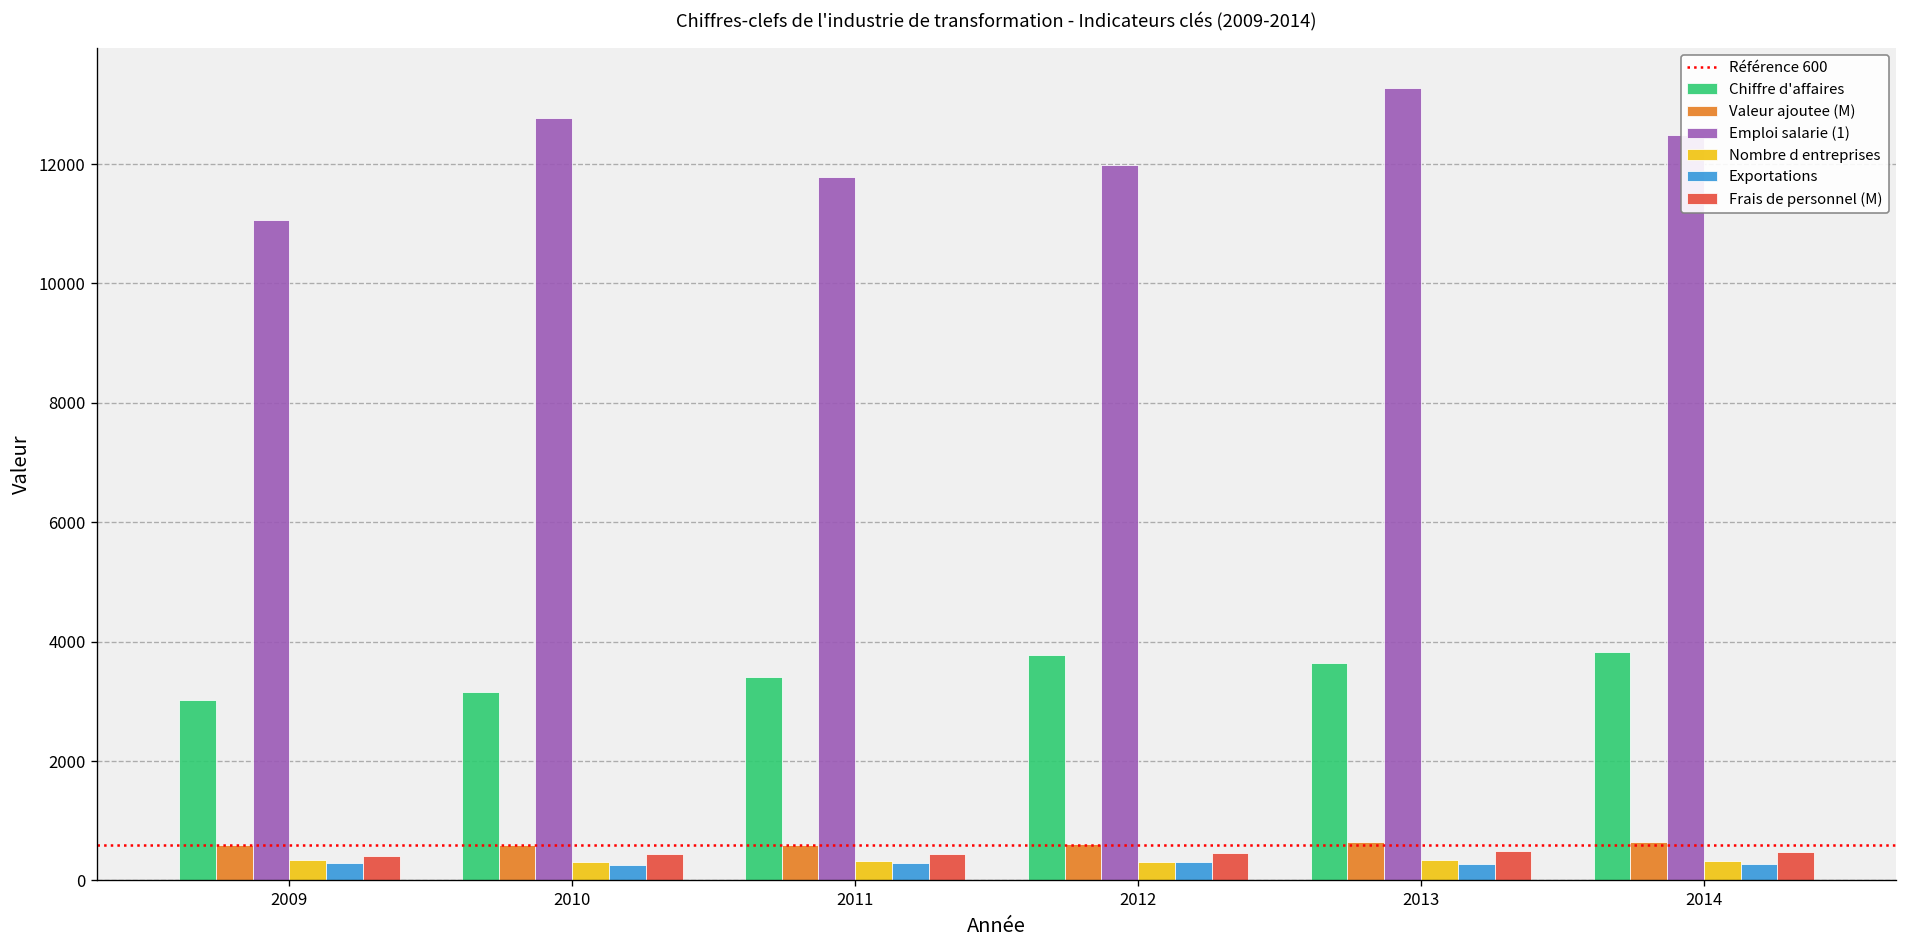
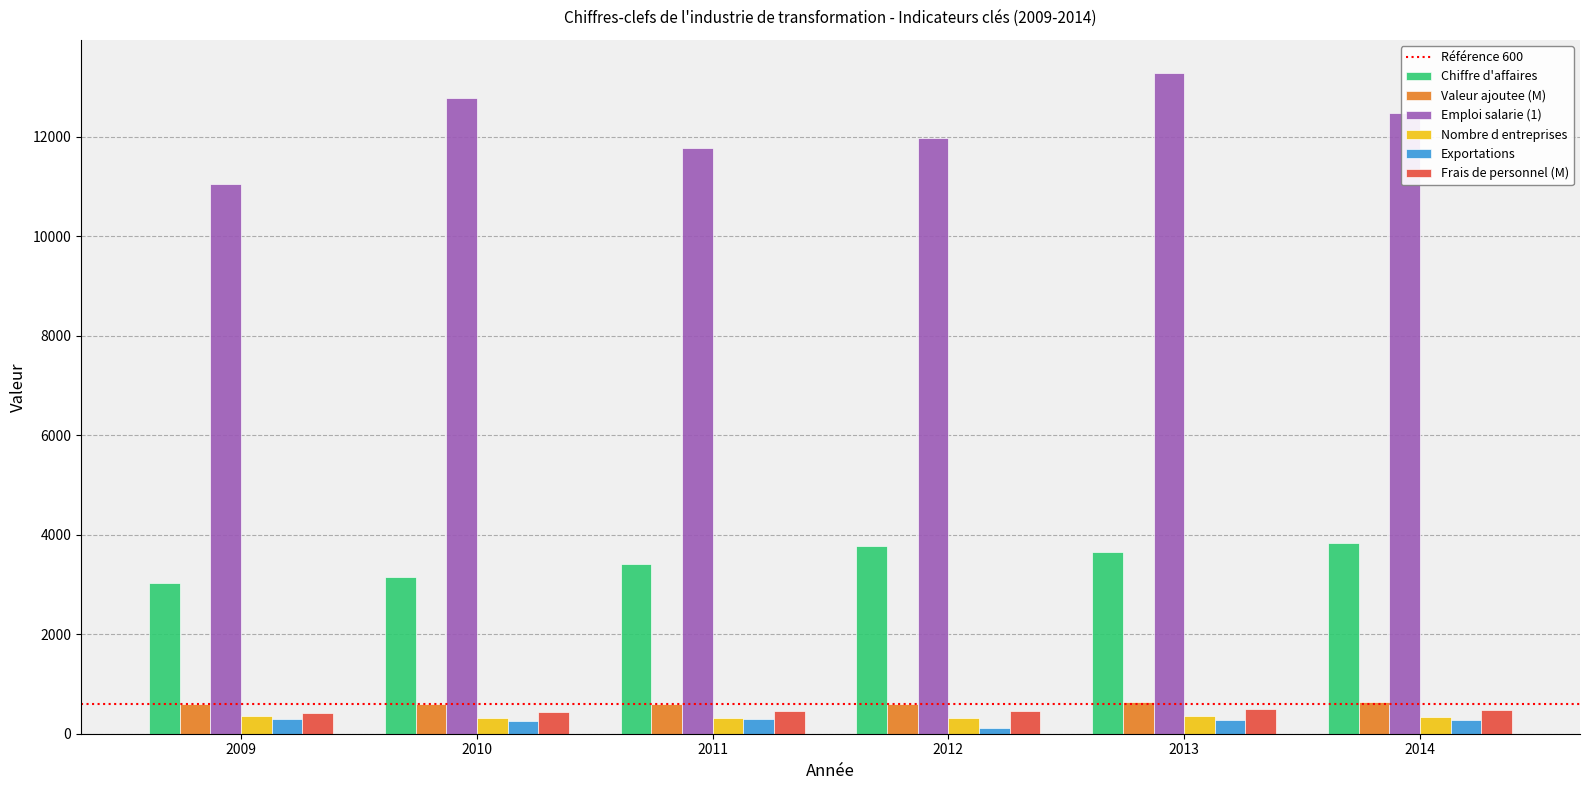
Exportations, 2012: 300 -> 100
